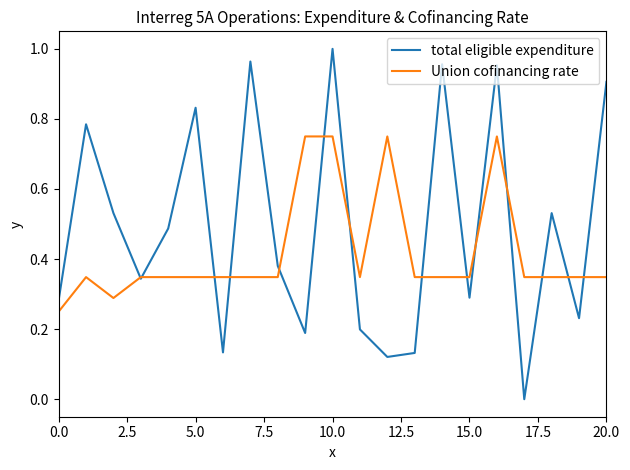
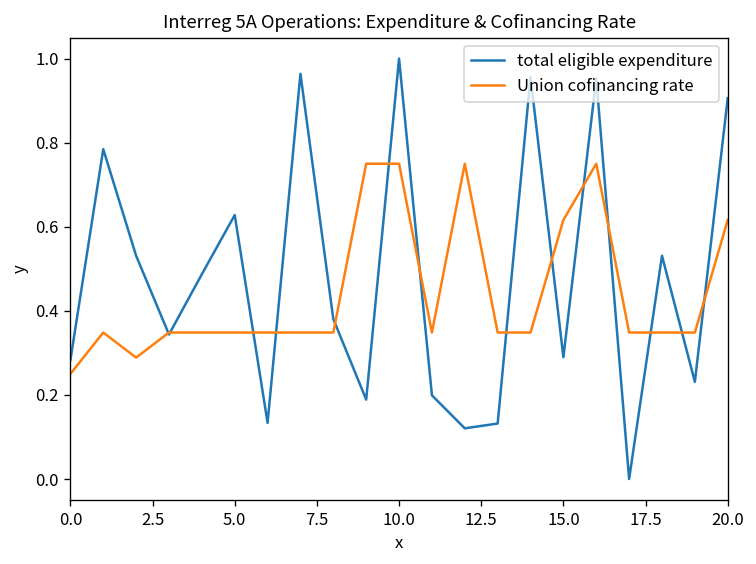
total eligible expenditure, 5.0: 0.83 -> 0.63
Union cofinancing rate, 15.0: 0.35 -> 0.62
Union cofinancing rate, 20.0: 0.35 -> 0.62
